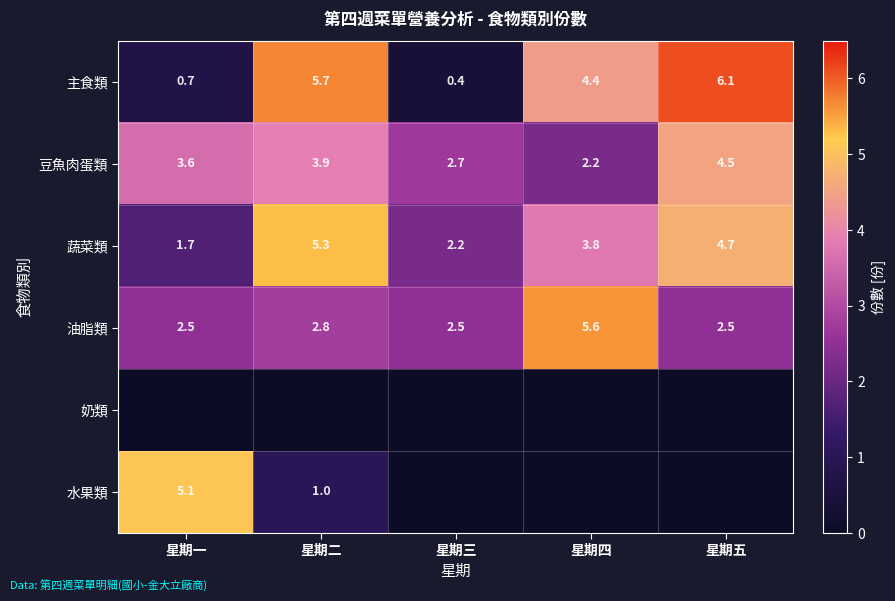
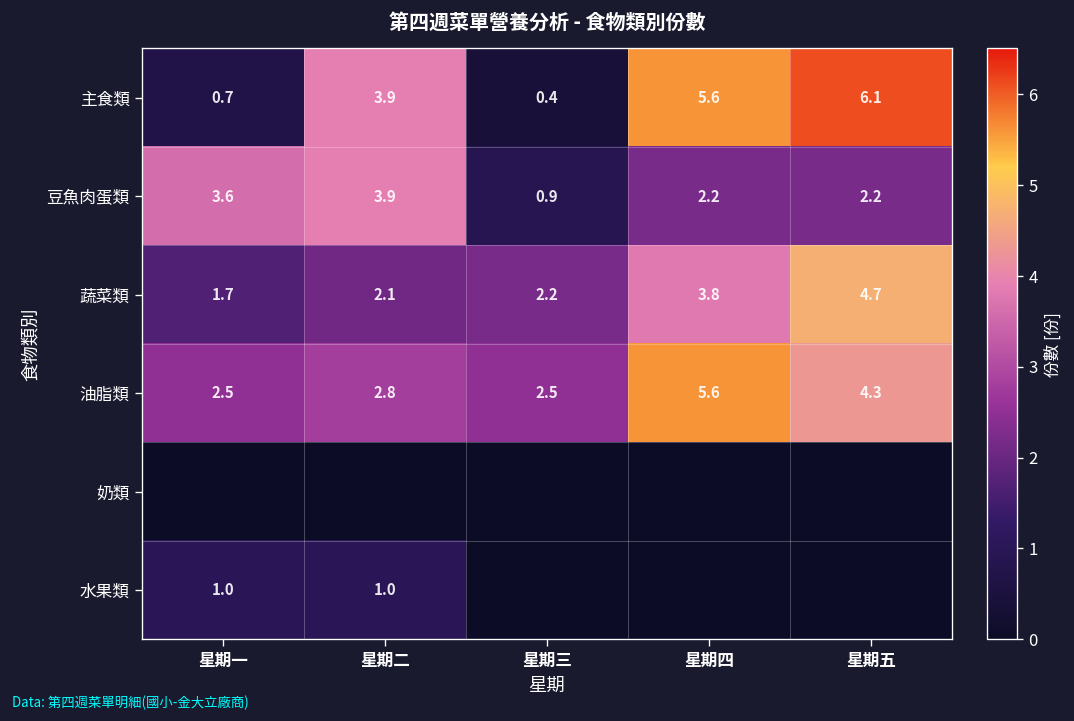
主食類, 星期二: 5.7 -> 3.9
主食類, 星期四: 4.4 -> 5.6
豆魚肉蛋類, 星期三: 2.7 -> 0.9
豆魚肉蛋類, 星期五: 4.5 -> 2.2
蔬菜類, 星期二: 5.3 -> 2.1
油脂類, 星期五: 2.5 -> 4.3
水果類, 星期一: 5.1 -> 1.0
